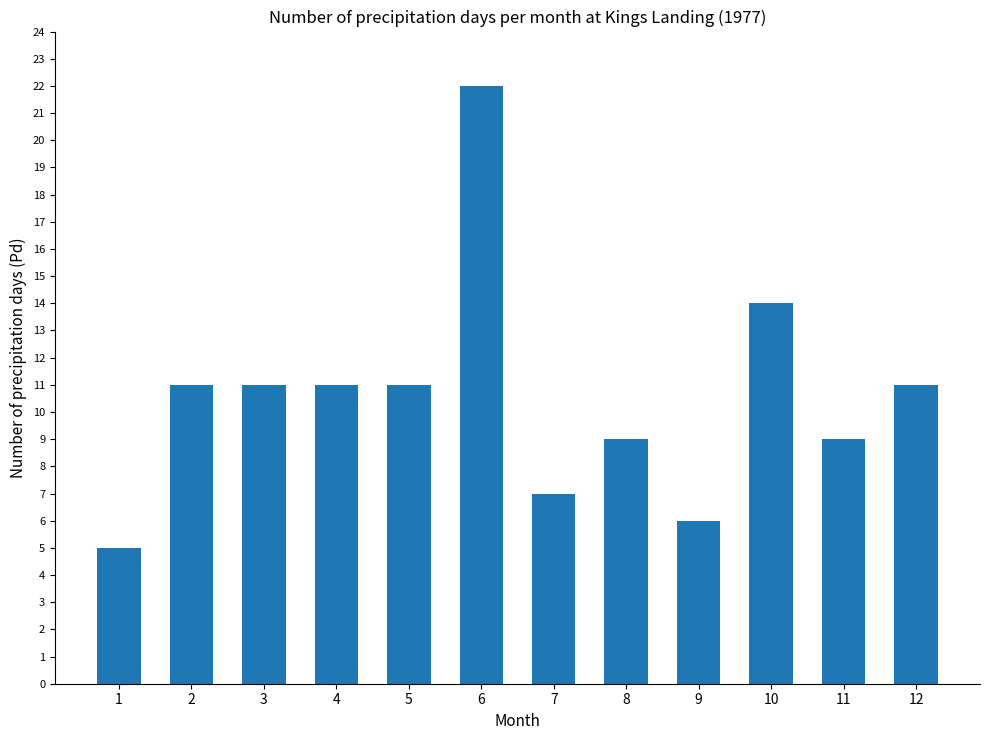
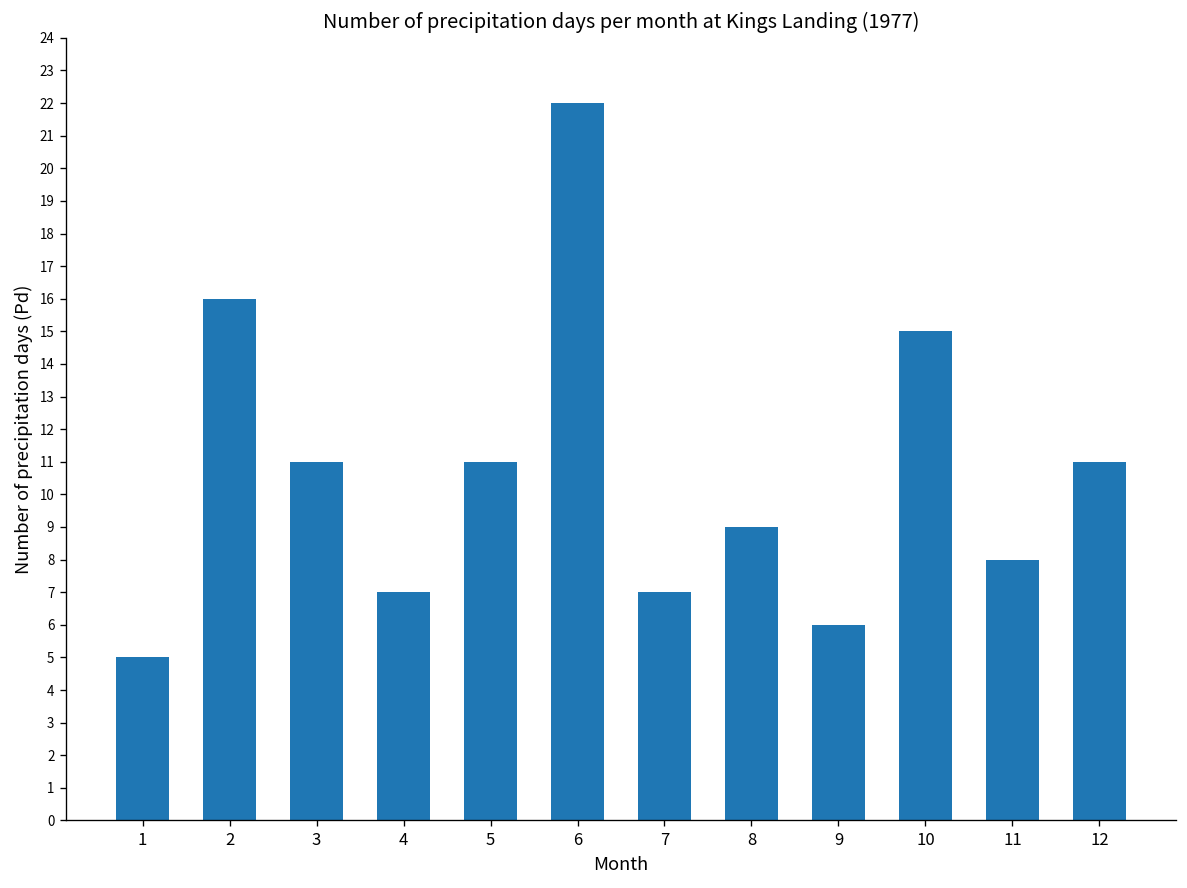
2: 11 -> 16
4: 11 -> 7
10: 14 -> 15
11: 9 -> 8
